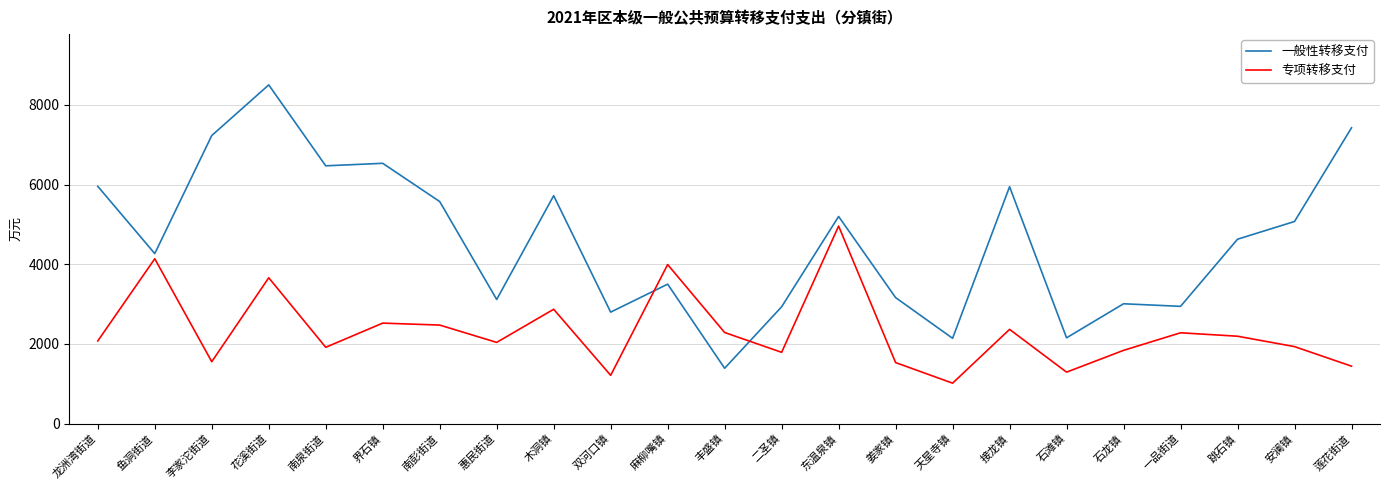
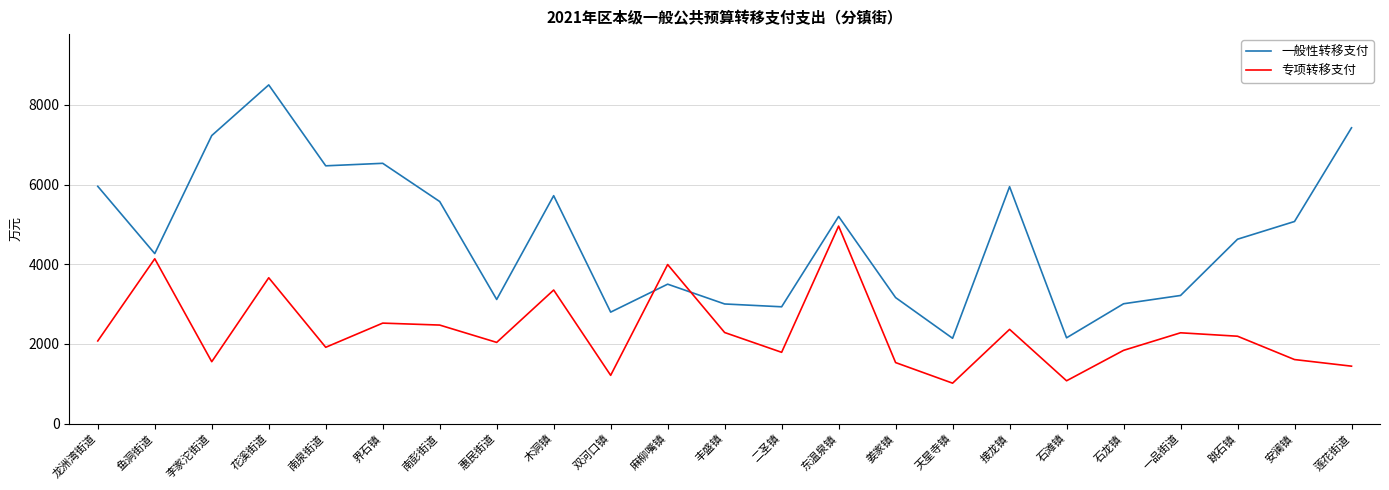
专项转移支付, 木洞镇: 2900 -> 3400
一般性转移支付, 丰盛镇: 1400 -> 3000
专项转移支付, 石滩镇: 1300 -> 1100
一般性转移支付, 一品街道: 2900 -> 3200
专项转移支付, 安澜镇: 1900 -> 1600
